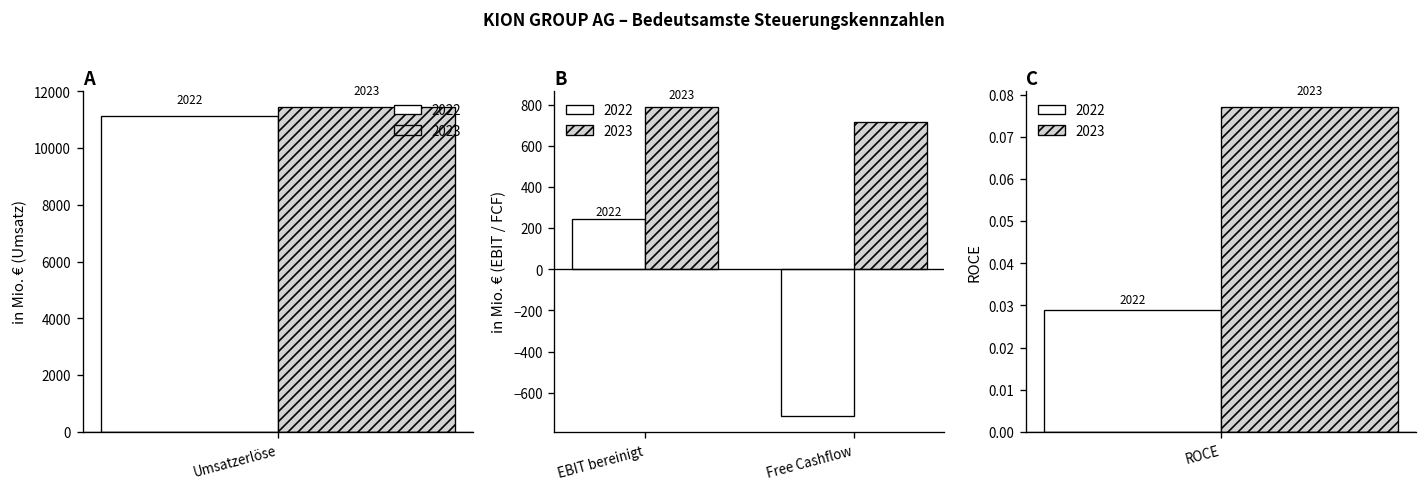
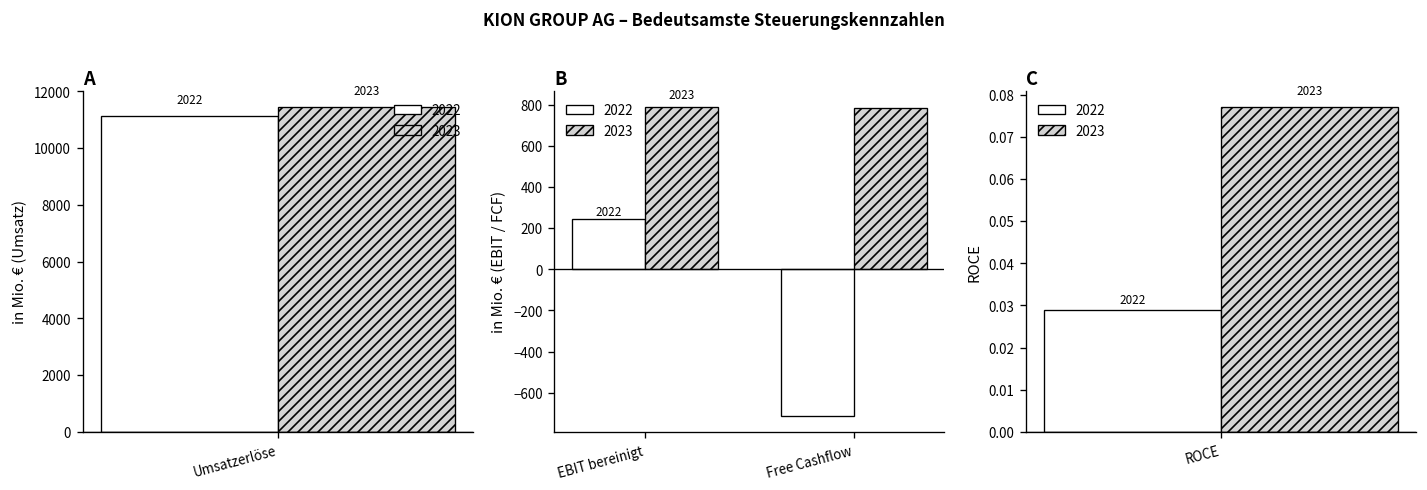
B, 2023, Free Cashflow: 720 -> 780
